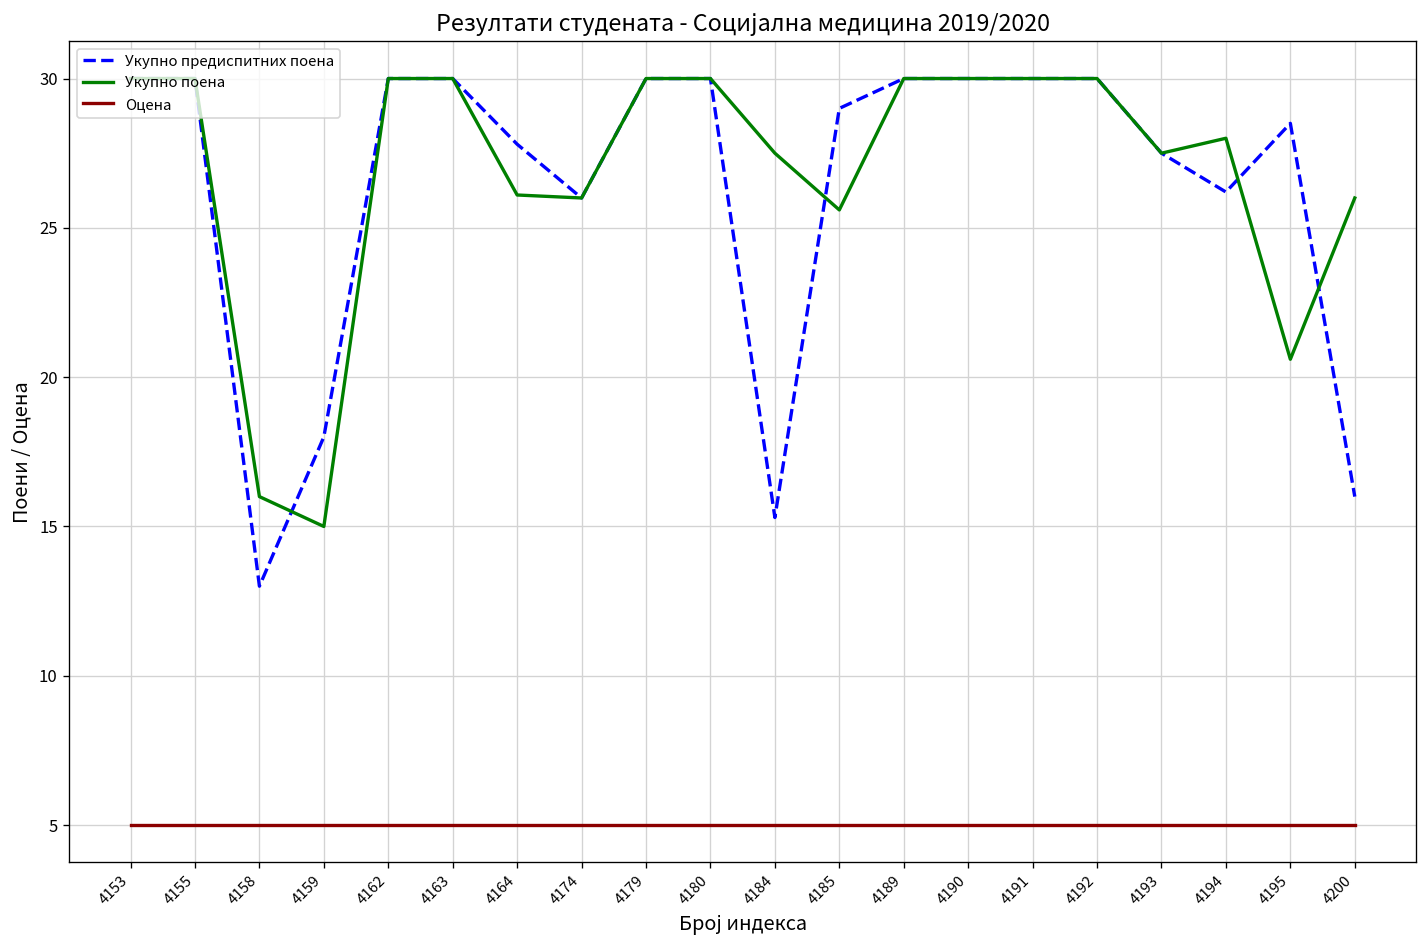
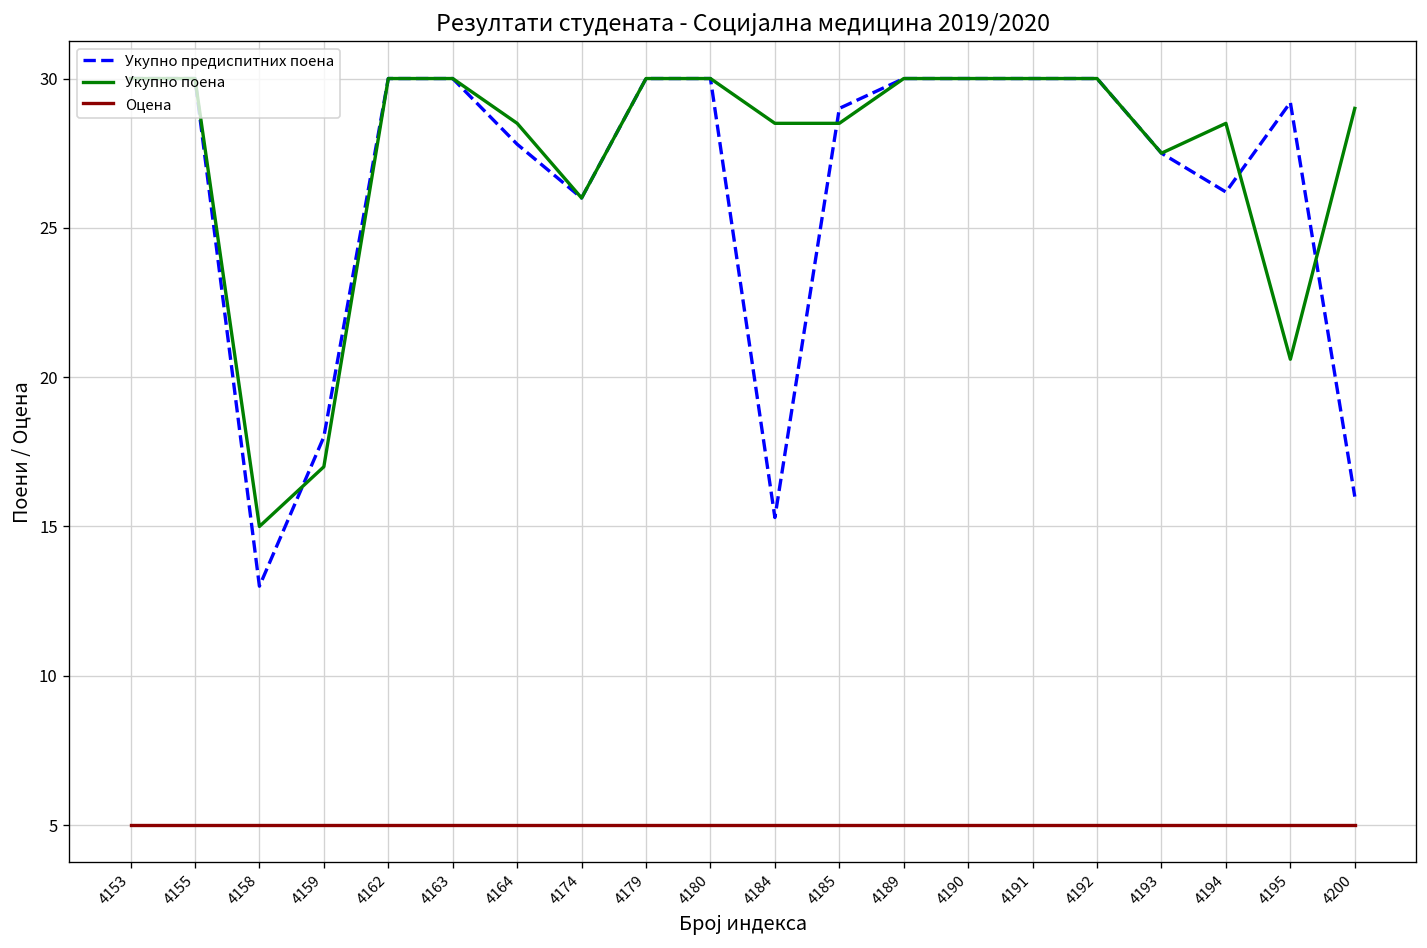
Укупно поена, 4158: 16 -> 15
Укупно поена, 4159: 15 -> 17
Укупно поена, 4164: 26.1 -> 28.5
Укупно поена, 4184: 27.5 -> 28.5
Укупно поена, 4185: 25.6 -> 28.5
Укупно поена, 4194: 28.0 -> 28.5
Укупно предиспитних поена, 4195: 28.5 -> 29.2
Укупно поена, 4200: 26 -> 29
